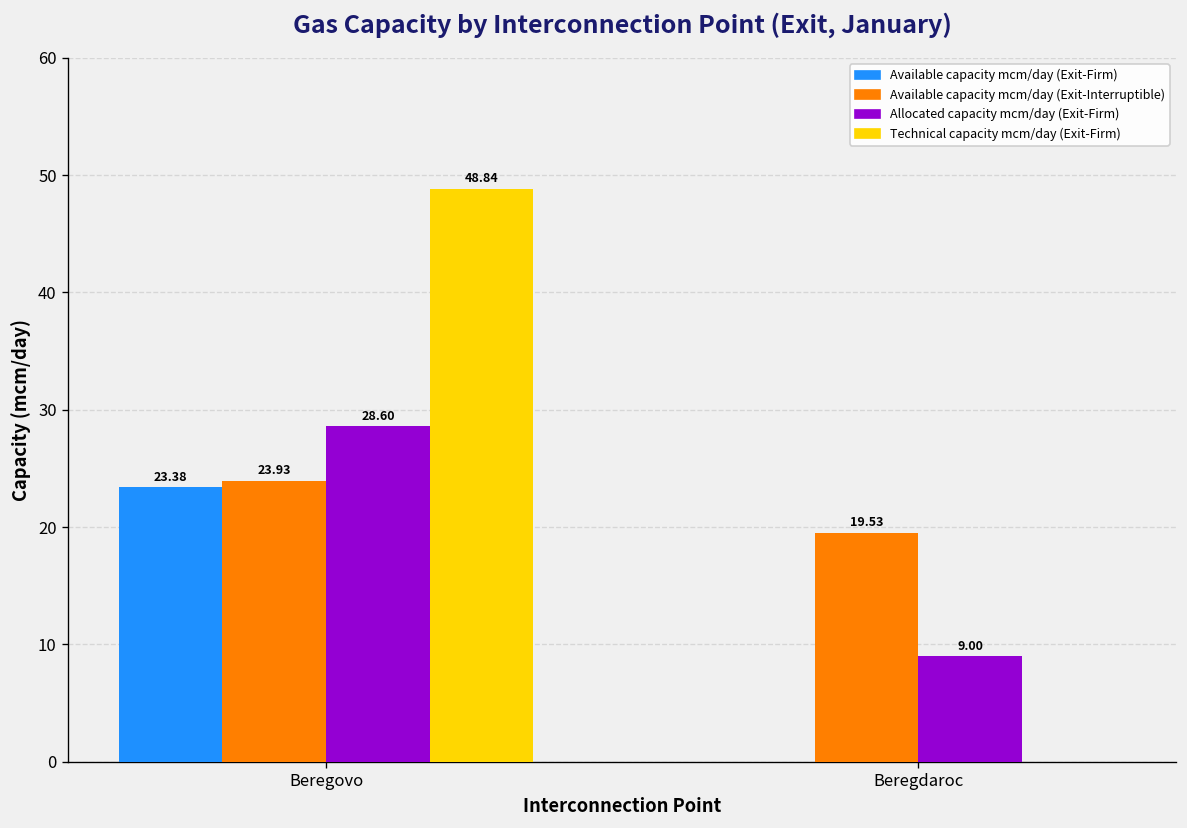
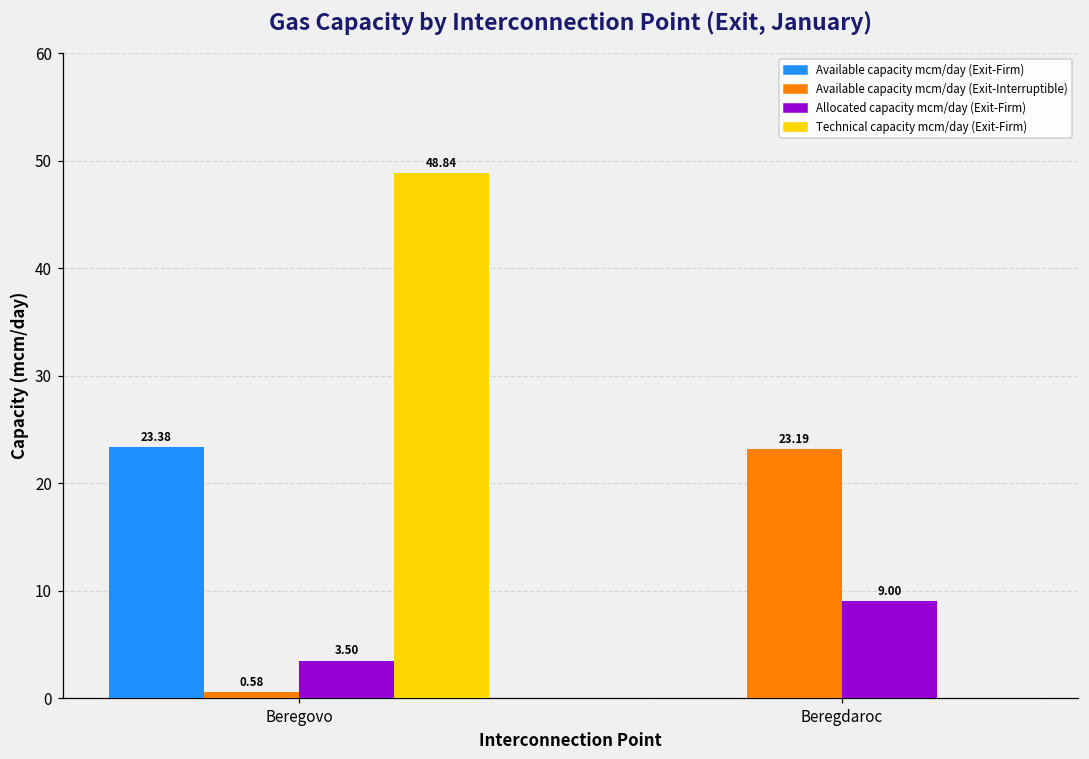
Available capacity mcm/day (Exit-Interruptible), Beregovo: 23.93 -> 0.58
Allocated capacity mcm/day (Exit-Firm), Beregovo: 28.60 -> 3.50
Available capacity mcm/day (Exit-Interruptible), Beregdaroc: 19.53 -> 23.19
